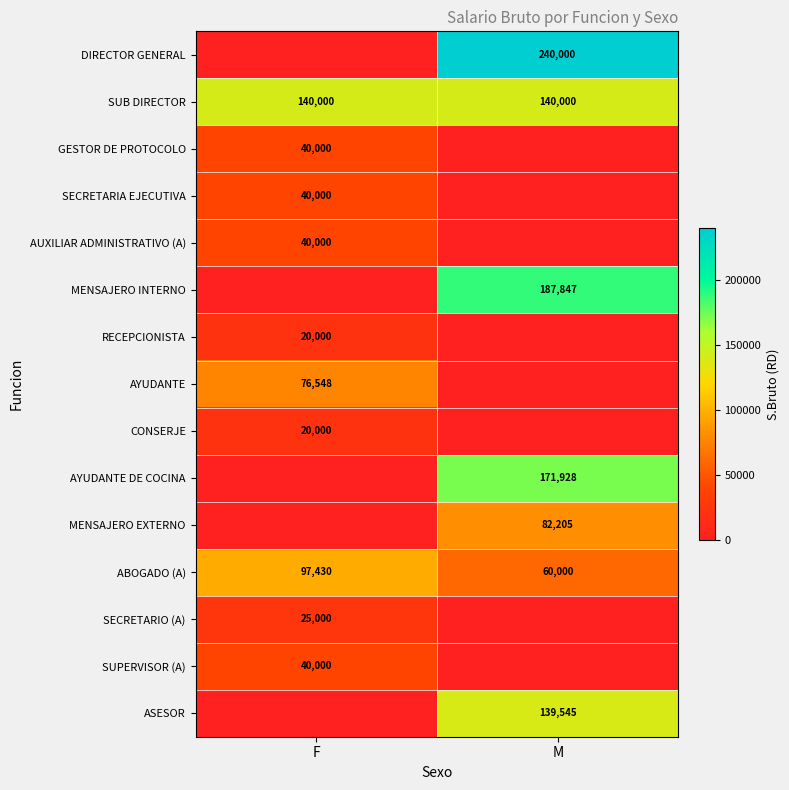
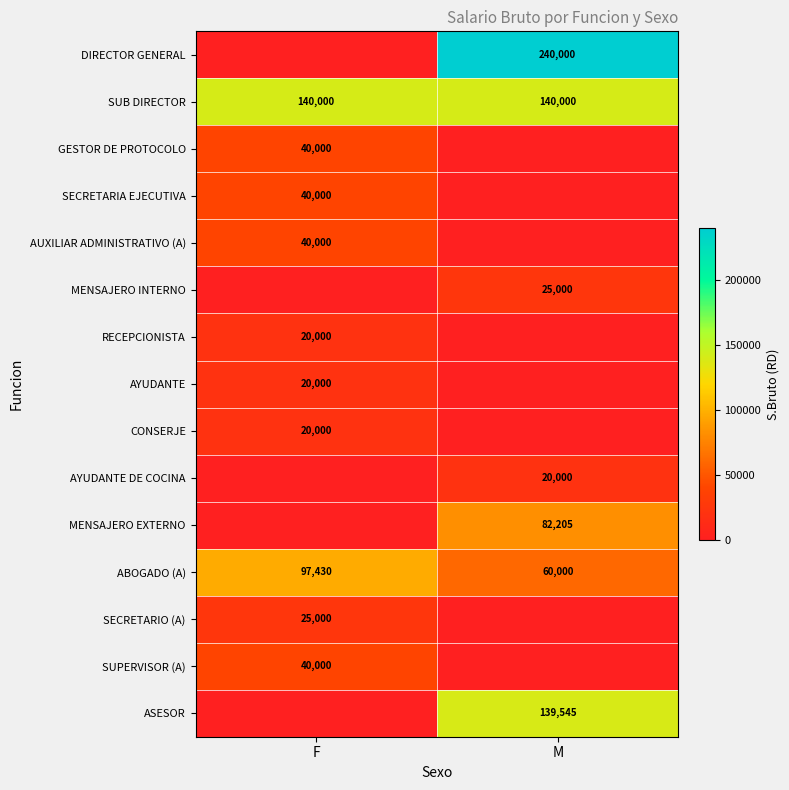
MENSAJERO INTERNO, M: 187,847 -> 25,000
AYUDANTE, F: 76,548 -> 20,000
AYUDANTE DE COCINA, M: 171,928 -> 20,000
